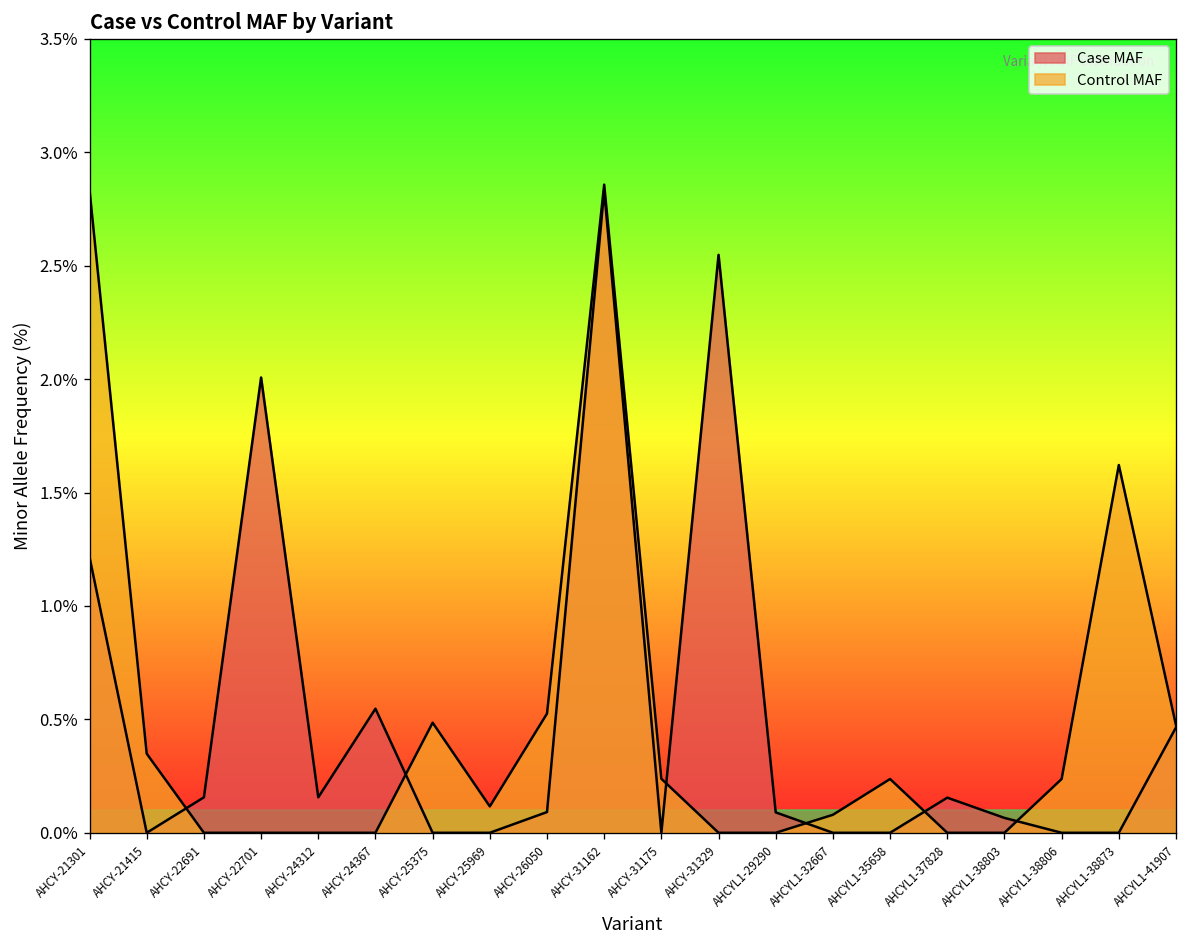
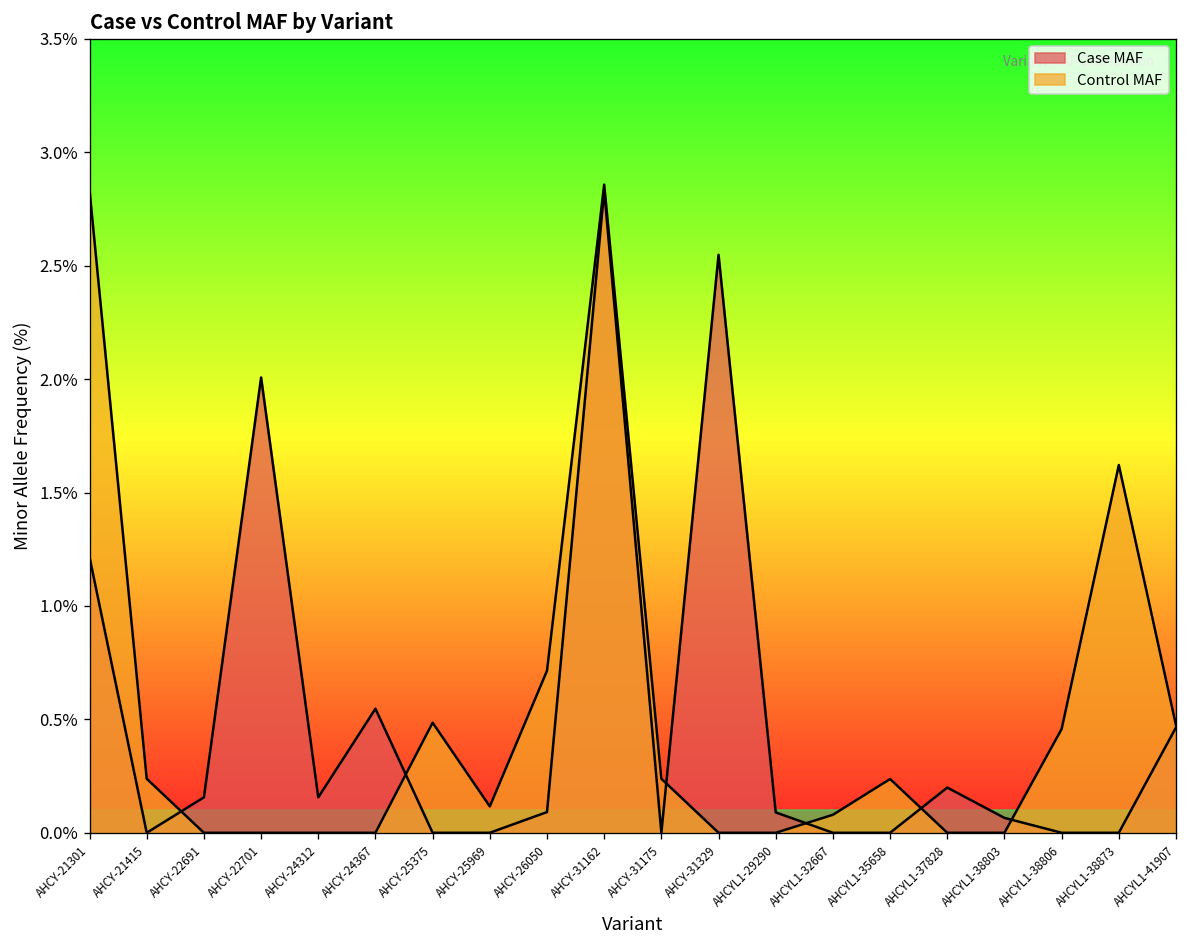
Control MAF, AHCY-21415: 0.35% -> 0.24%
Control MAF, AHCY-26050: 0.53% -> 0.71%
Case MAF, AHCYL1-37828: 0.15% -> 0.20%
Control MAF, AHCYL1-38806: 0.24% -> 0.46%
